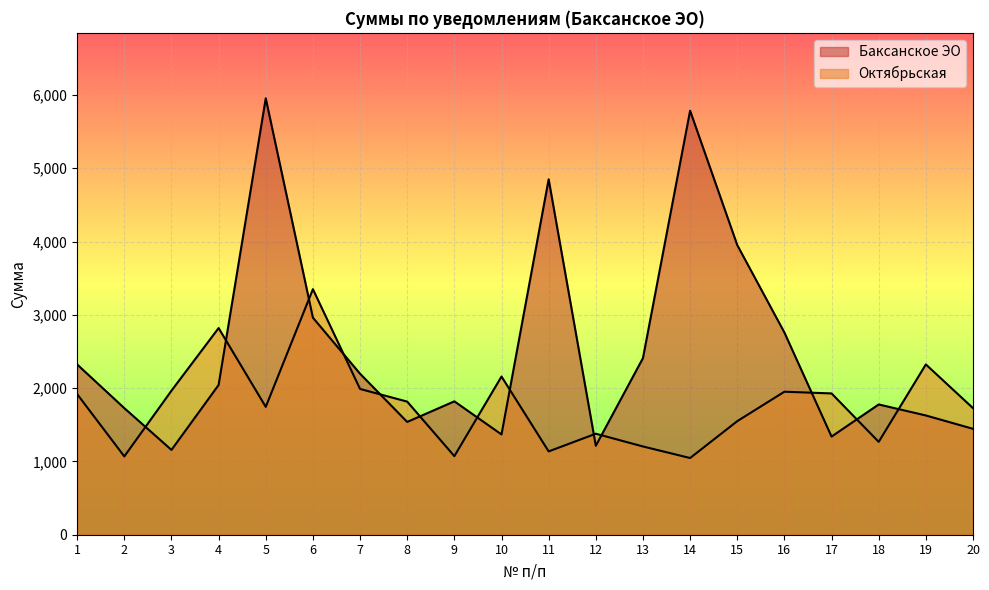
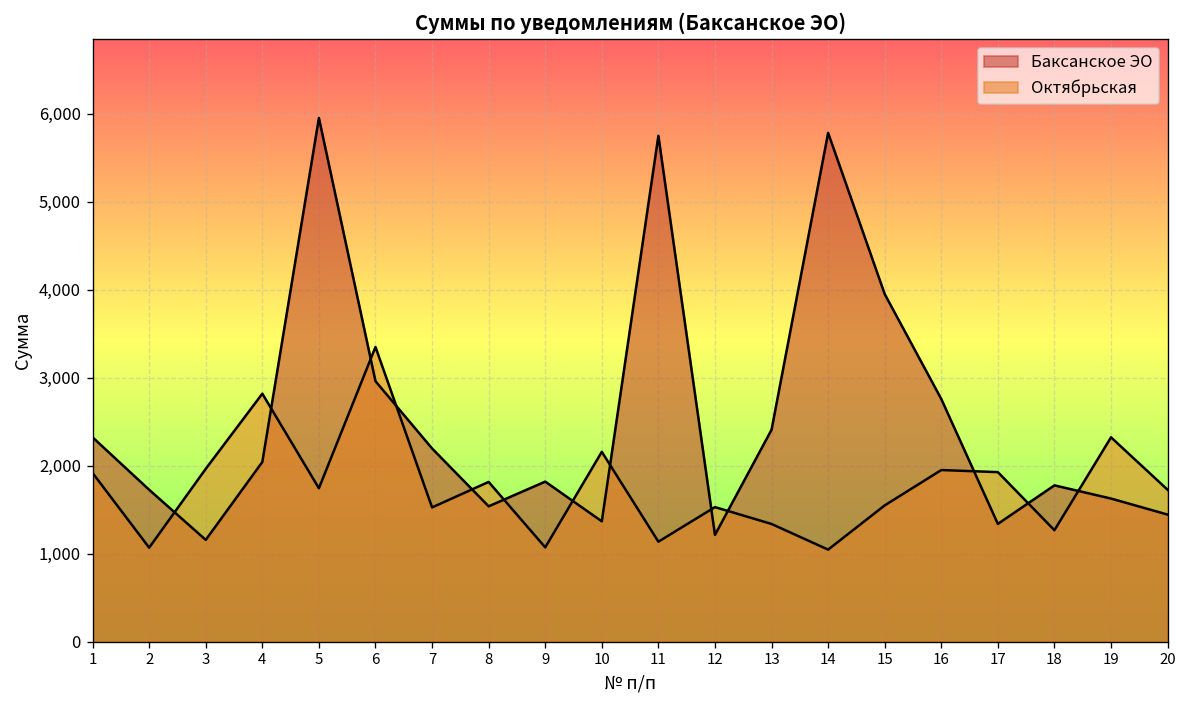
Октябрьская, 7: 2,000 -> 1,500
Баксанское ЭО, 11: 4,800 -> 5,800
Октябрьская, 12: 1,400 -> 1,500
Октябрьская, 13: 1,200 -> 1,300
